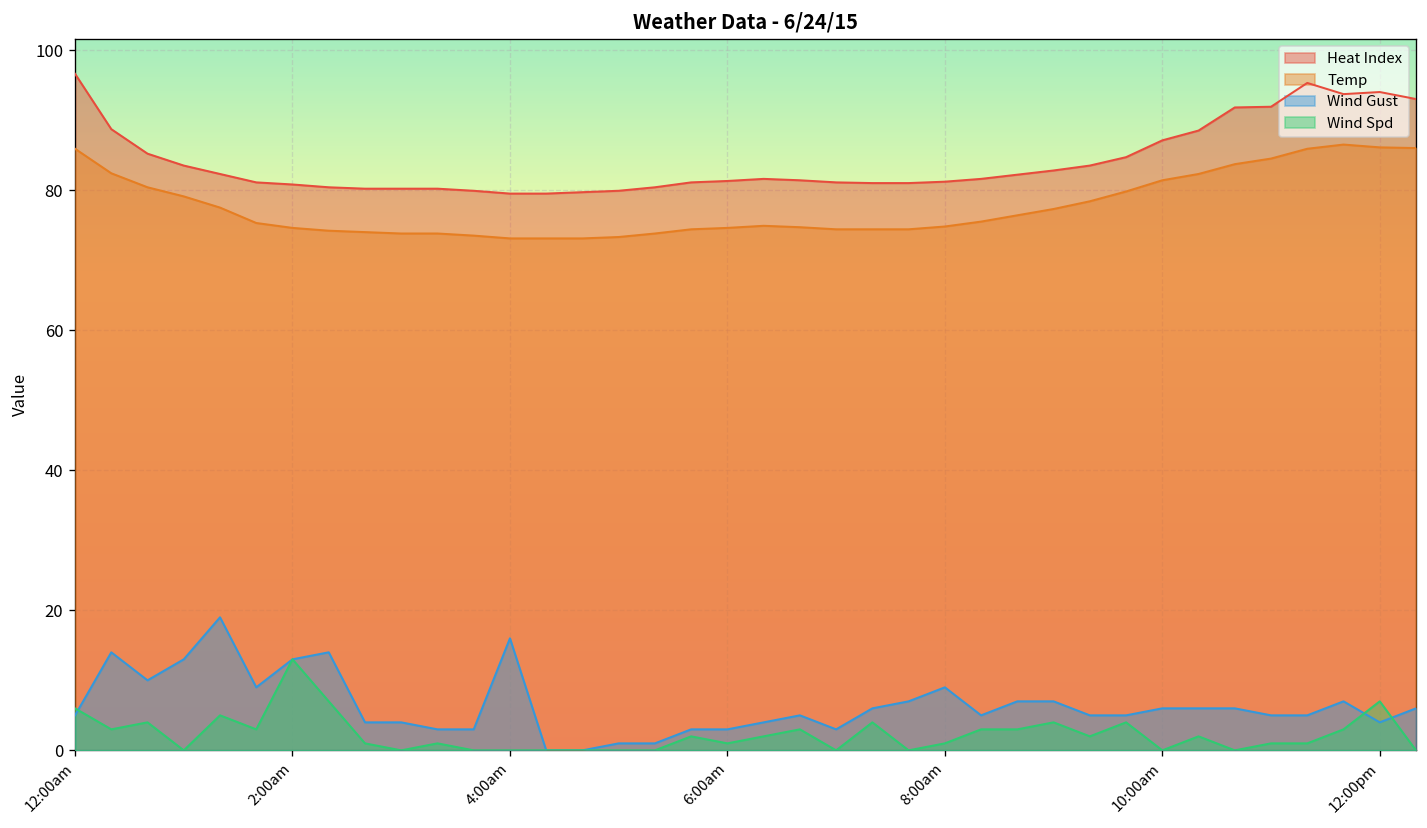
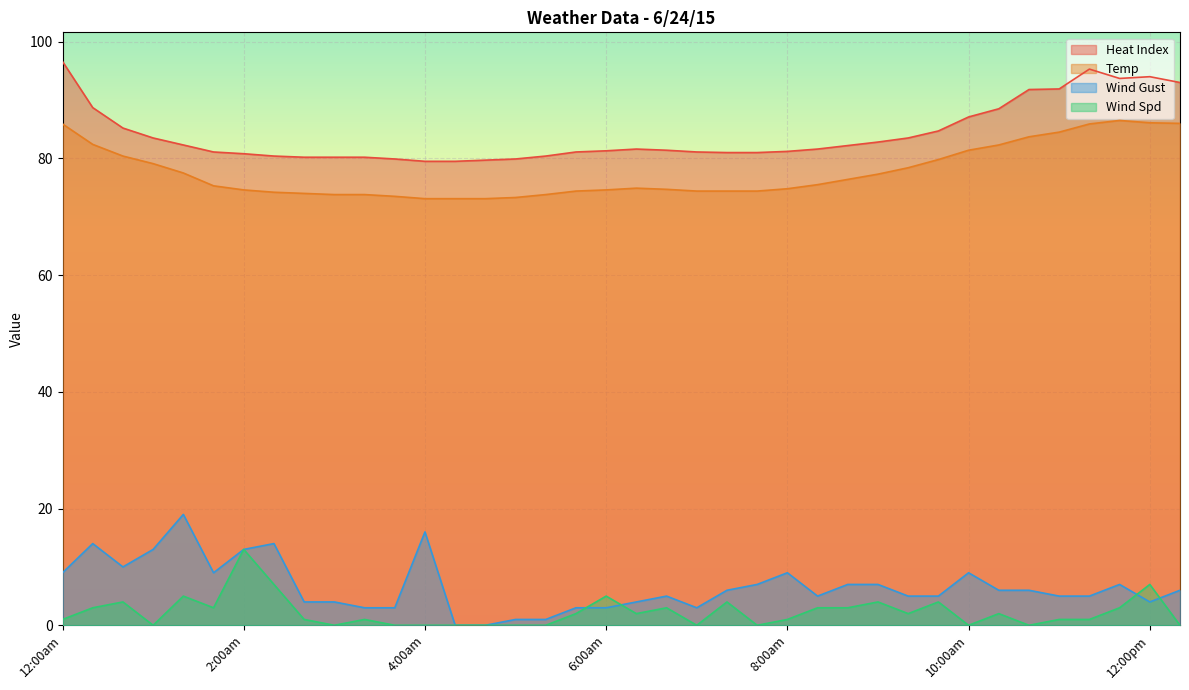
Wind Gust, 12:00am: 5 -> 9
Wind Spd, 12:00am: 6 -> 1
Wind Spd, 6:00am: 1 -> 5
Wind Gust, 10:00am: 6 -> 9
